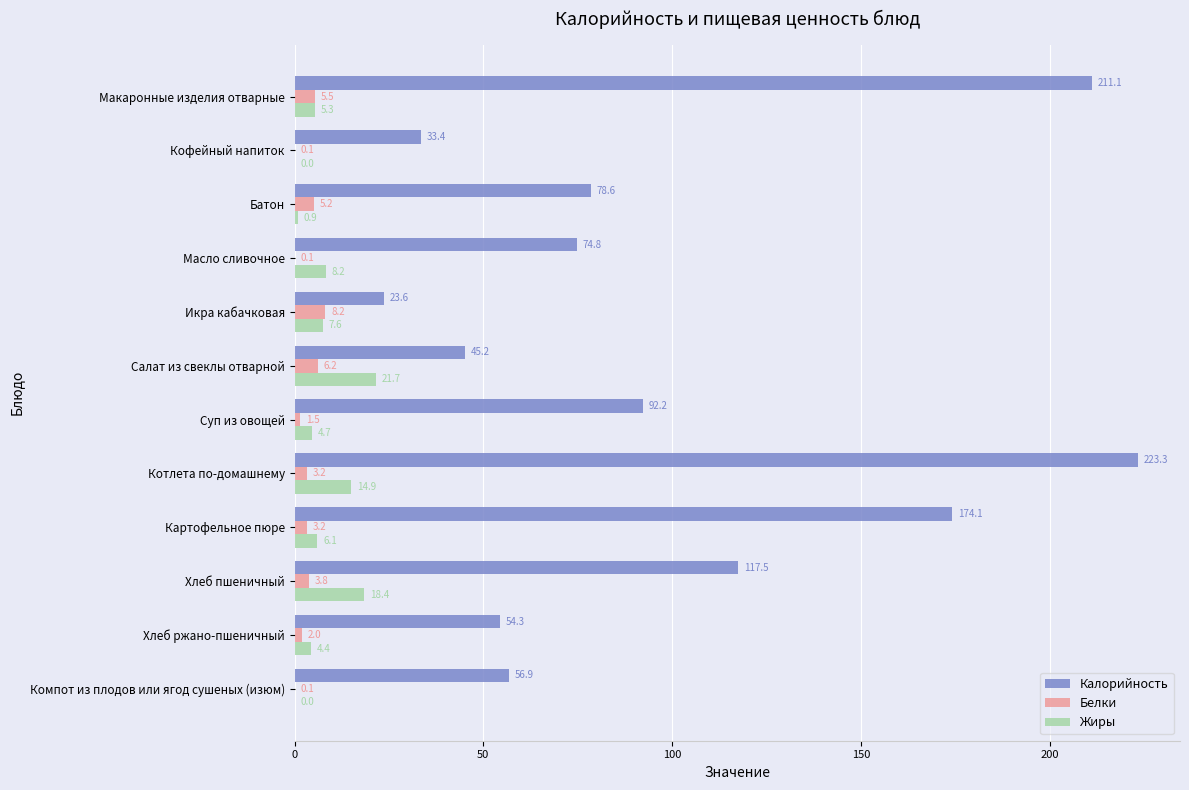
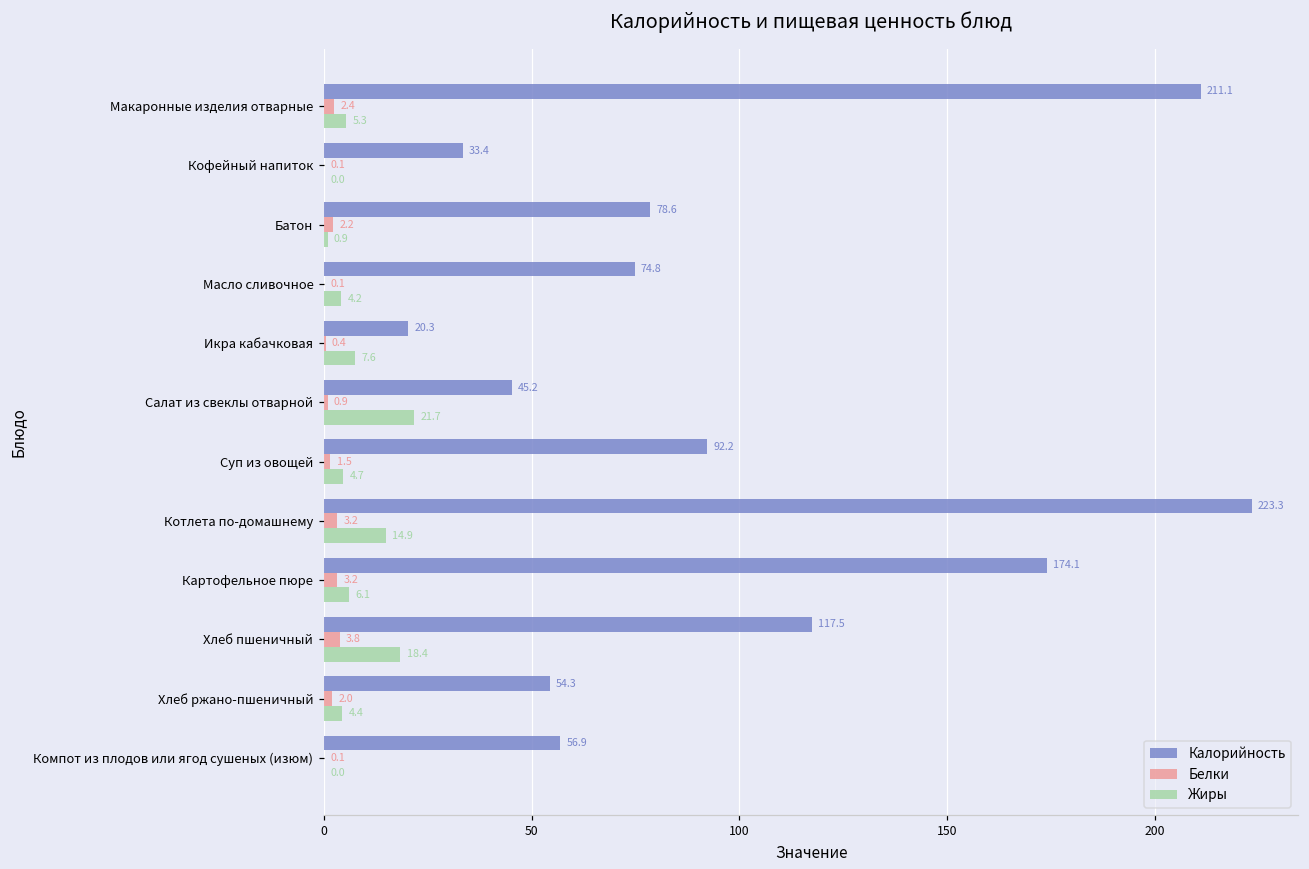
Белки, Макаронные изделия отварные: 5.5 -> 2.4
Белки, Батон: 5.2 -> 2.2
Жиры, Масло сливочное: 8.2 -> 4.2
Калорийность, Икра кабачковая: 23.6 -> 20.3
Белки, Икра кабачковая: 8.2 -> 0.4
Белки, Салат из свеклы отварной: 6.2 -> 0.9
